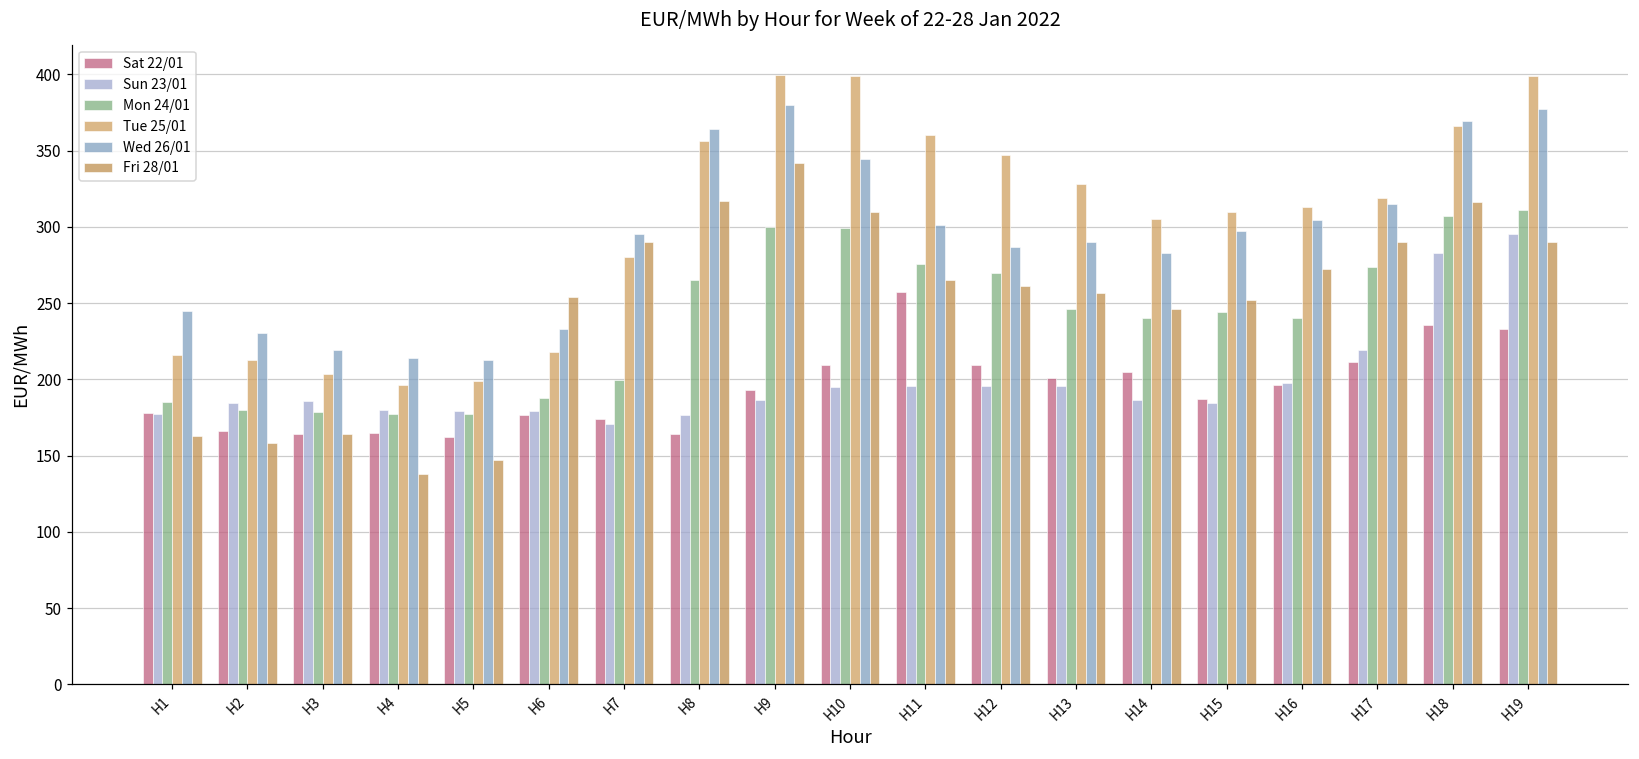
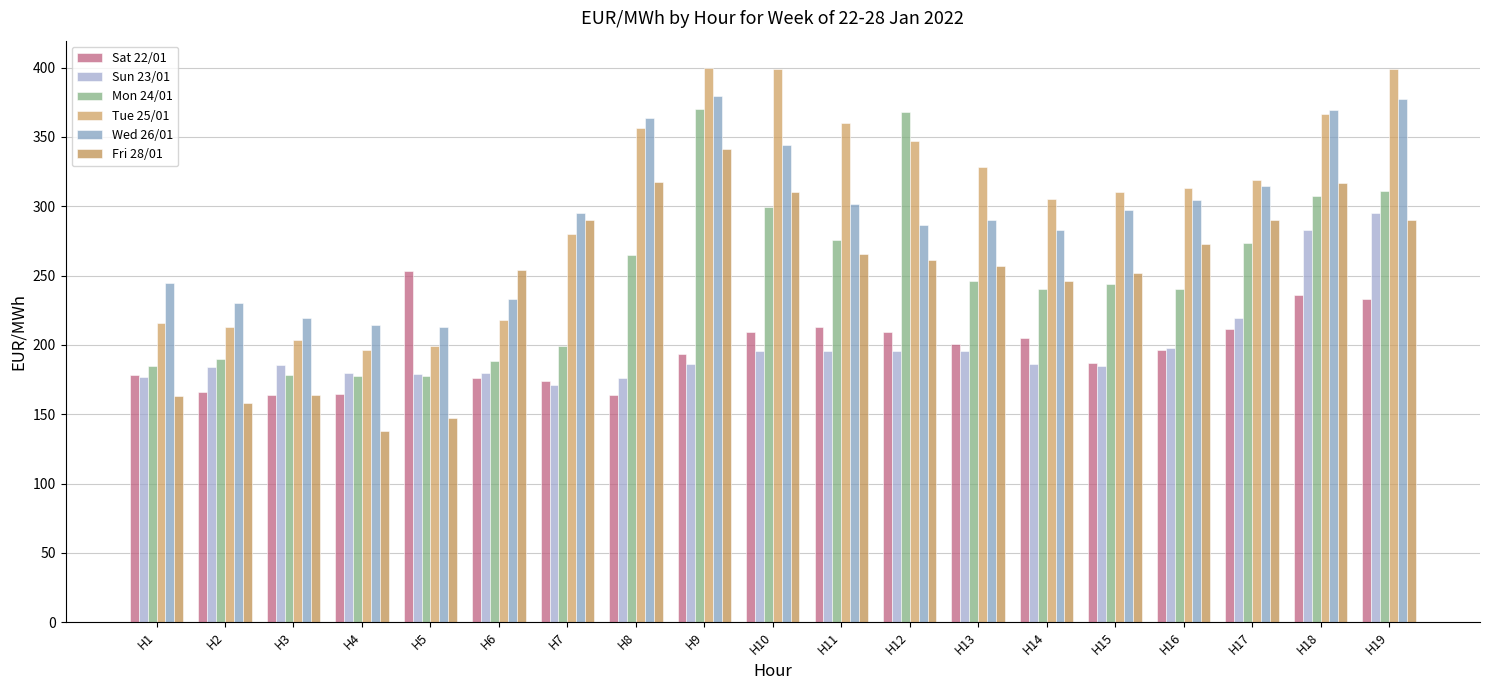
Mon 24/01, H2: 180 -> 190
Sat 22/01, H5: 162 -> 254
Mon 24/01, H9: 300 -> 370
Sat 22/01, H11: 257 -> 213
Mon 24/01, H12: 270 -> 368
